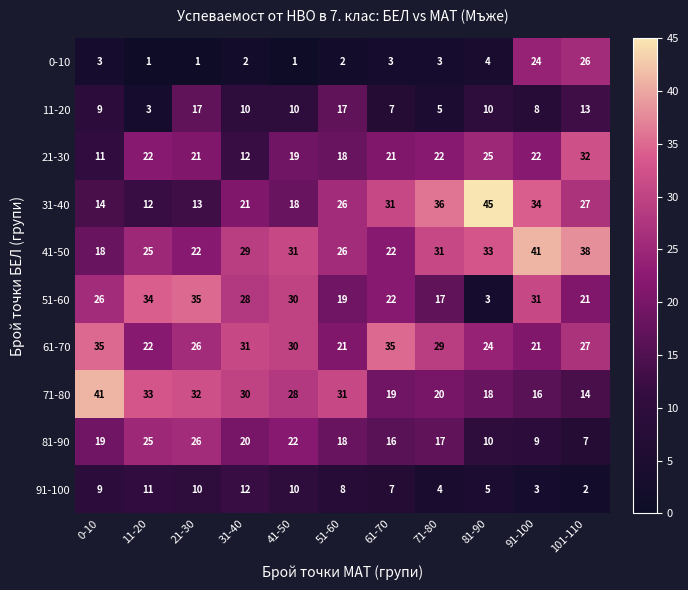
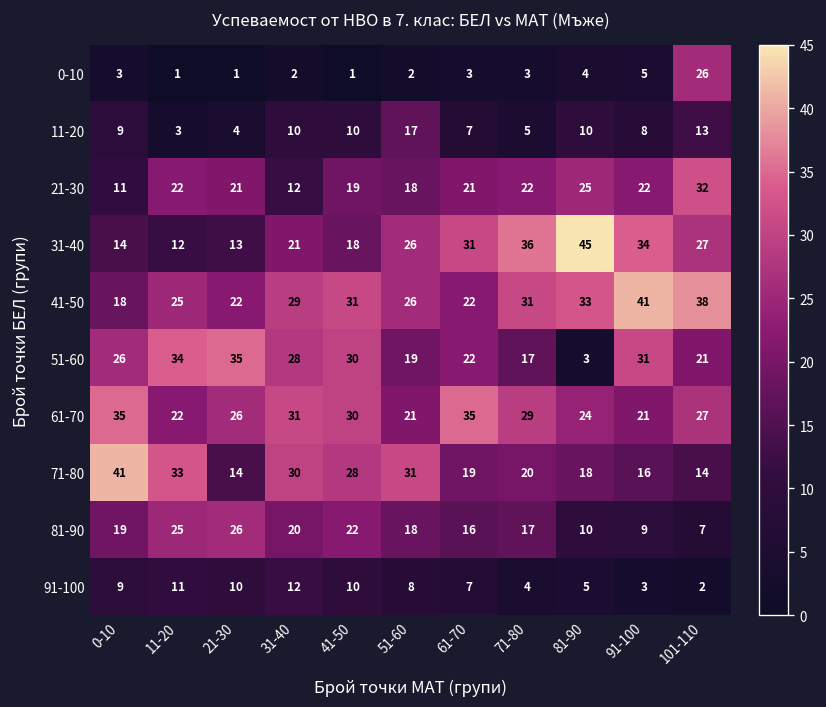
0-10, 91-100: 24 -> 5
11-20, 21-30: 17 -> 4
71-80, 21-30: 32 -> 14
